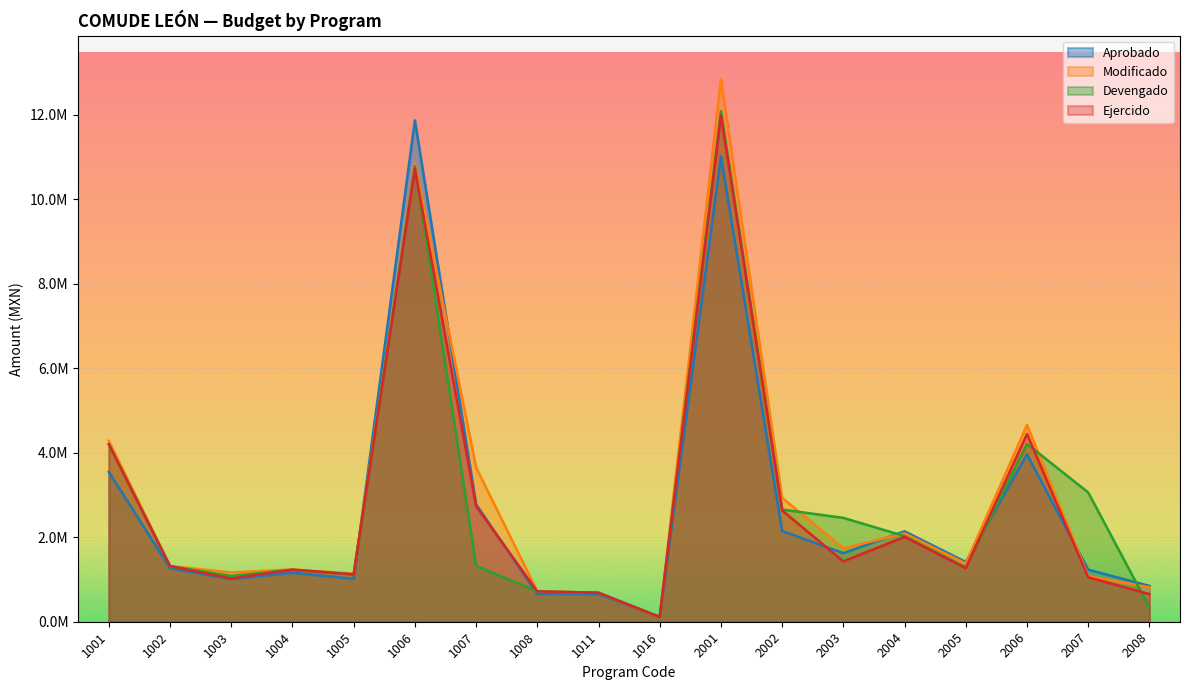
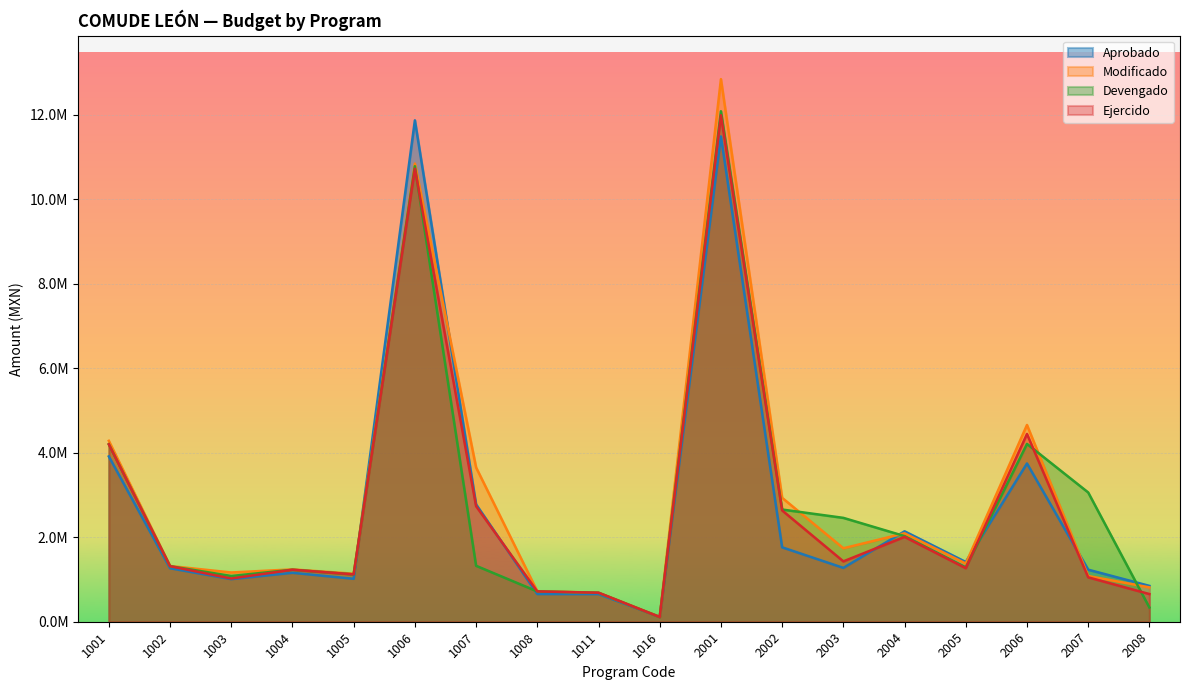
Aprobado, 1001: 3500000 -> 3900000
Aprobado, 2001: 11000000 -> 11500000
Aprobado, 2002: 2100000 -> 1800000
Aprobado, 2003: 1600000 -> 1300000
Aprobado, 2006: 4000000 -> 3700000
